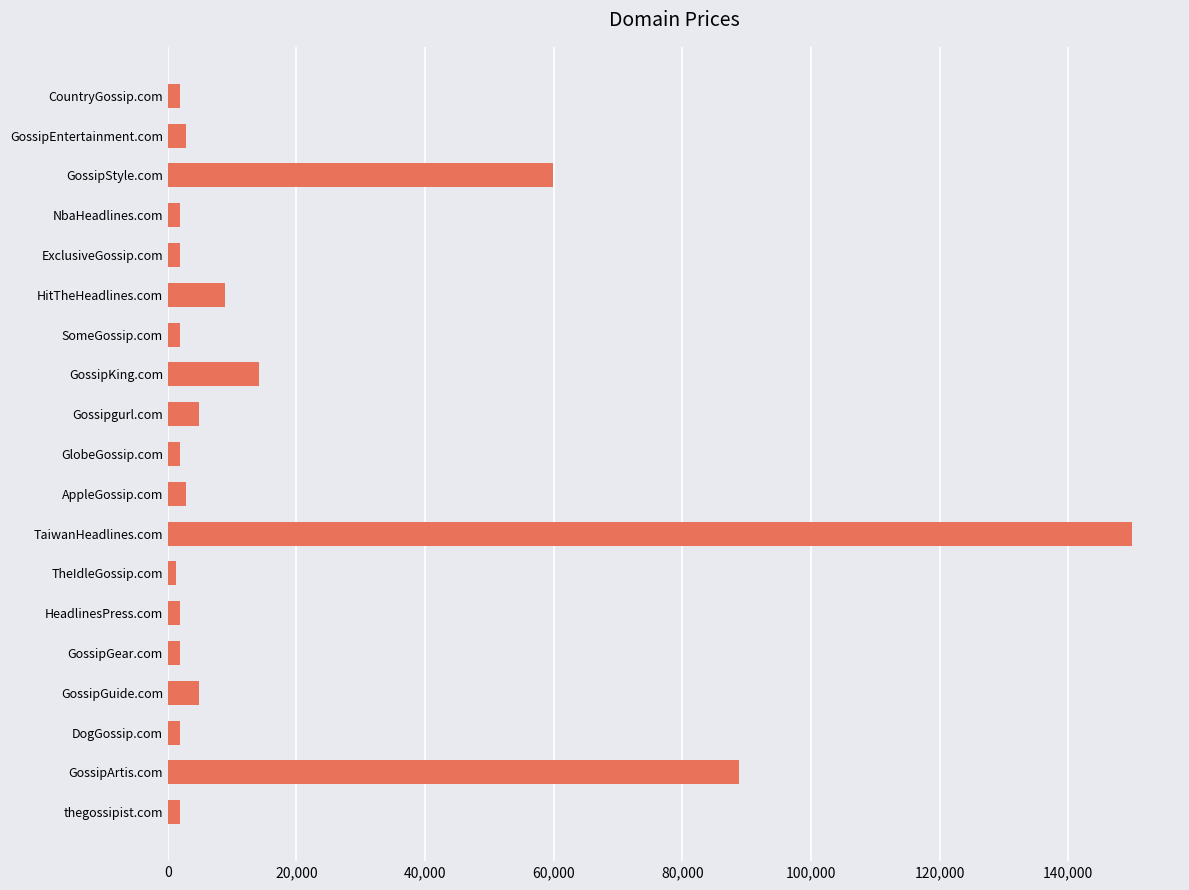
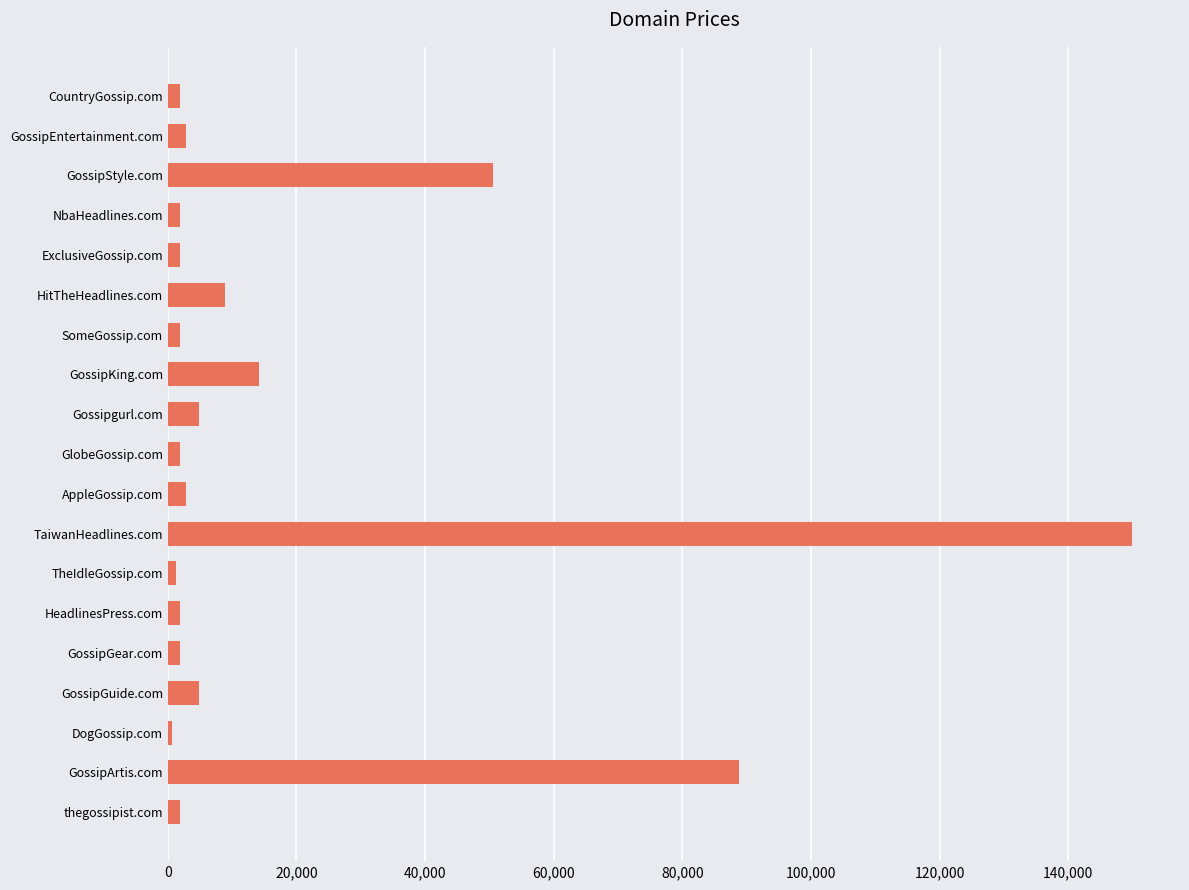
GossipStyle.com: 60,000 -> 51,000
DogGossip.com: 2,000 -> 1,000
